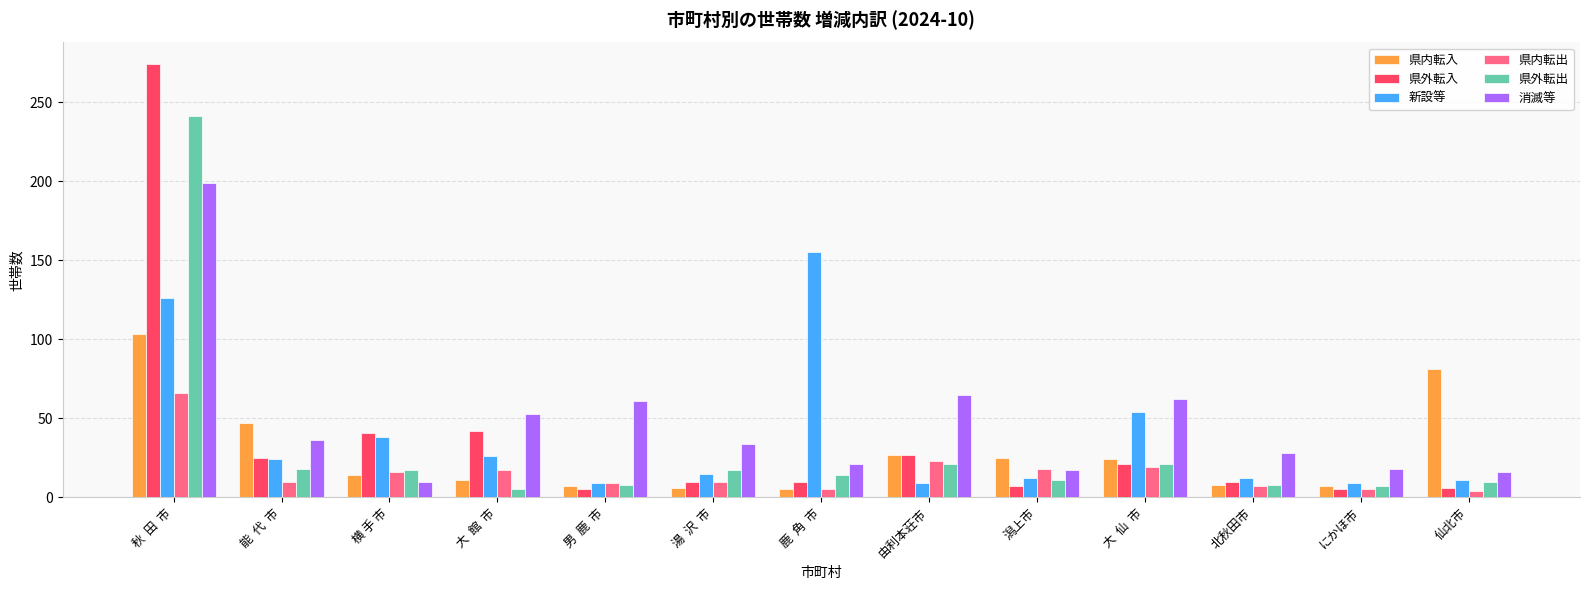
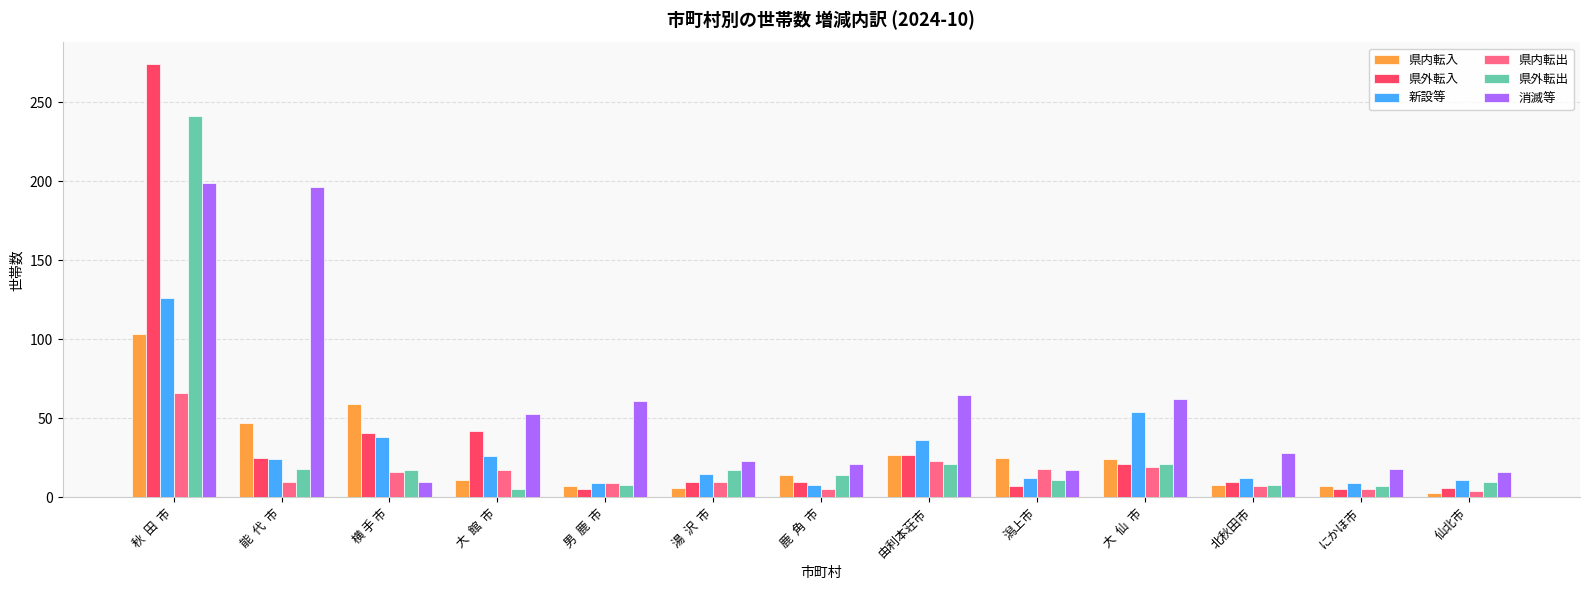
消滅等, 能 代 市: 36 -> 196
県内転入, 横 手 市: 14 -> 59
消滅等, 湯 沢 市: 34 -> 23
県内転入, 鹿 角 市: 5 -> 14
新設等, 鹿 角 市: 155 -> 8
新設等, 由利本荘市: 9 -> 36
県内転入, 仙北市: 81 -> 3
